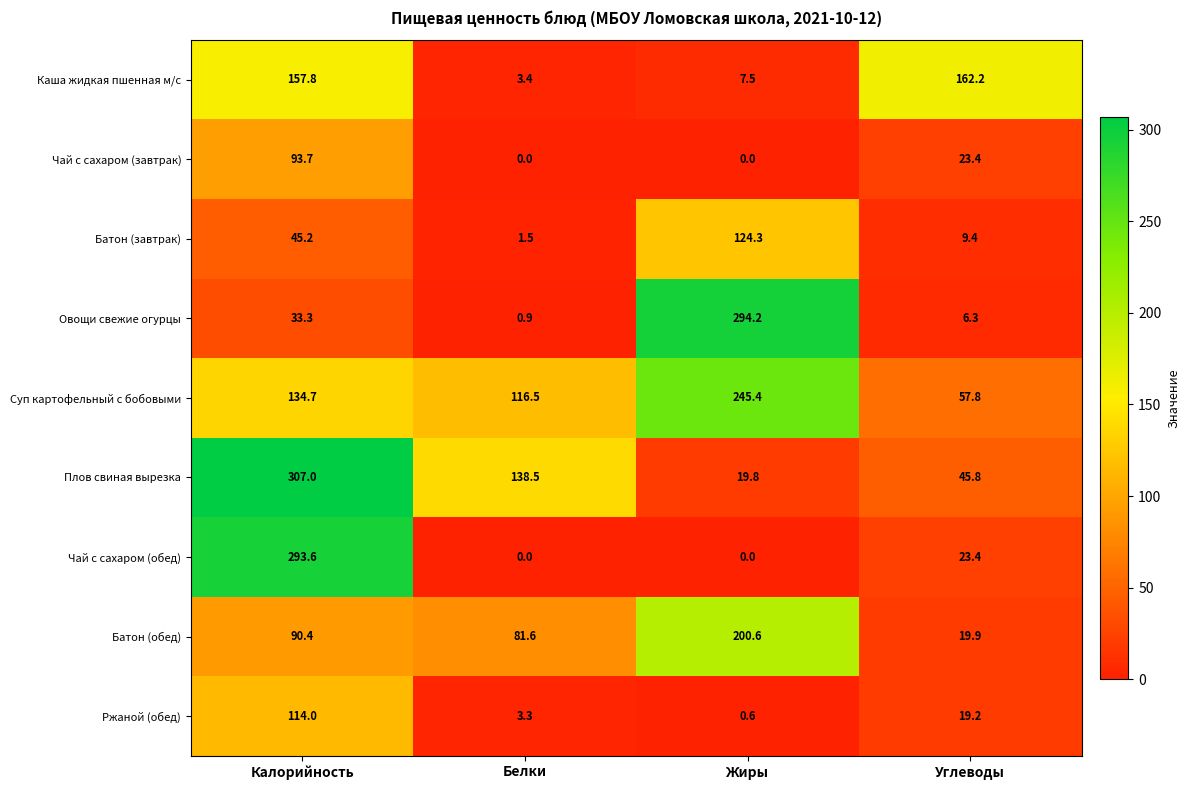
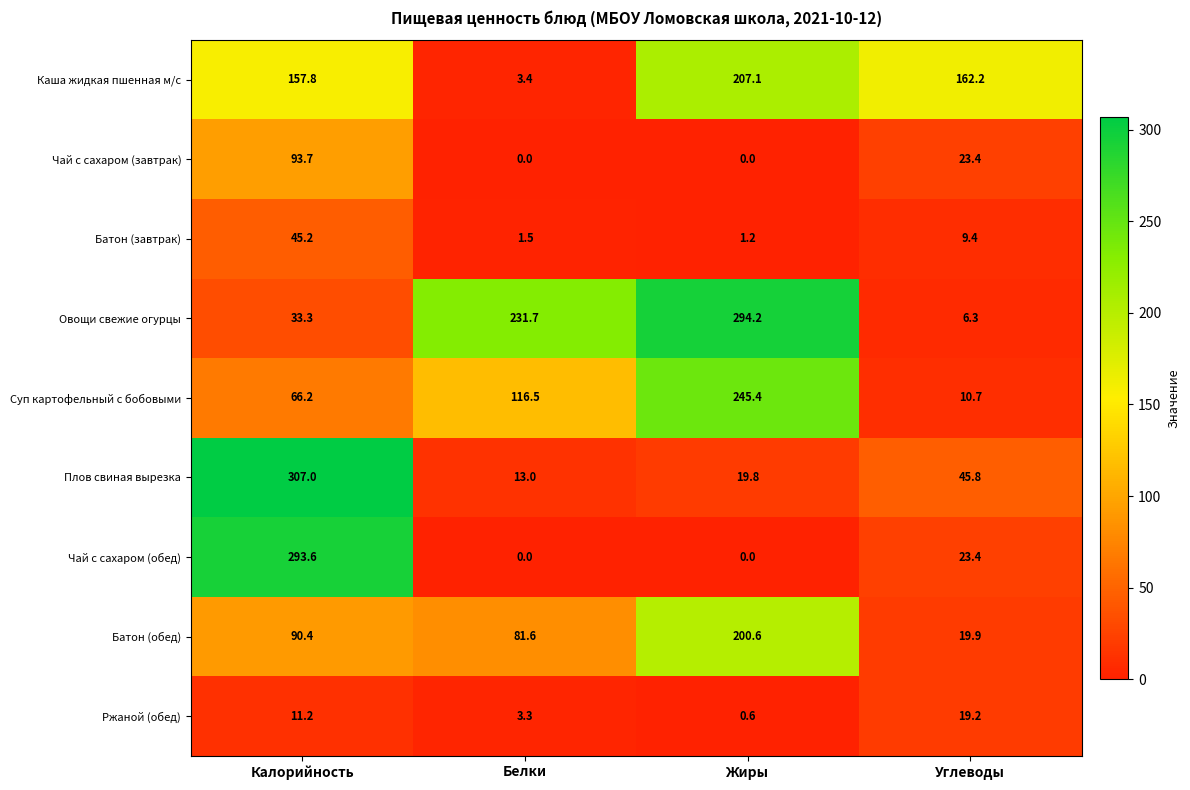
Каша жидкая пшенная м/с, Жиры: 7.5 -> 207.1
Батон (завтрак), Жиры: 124.3 -> 1.2
Овощи свежие огурцы, Белки: 0.9 -> 231.7
Суп картофельный с бобовыми, Калорийность: 134.7 -> 66.2
Суп картофельный с бобовыми, Углеводы: 57.8 -> 10.7
Плов свиная вырезка, Белки: 138.5 -> 13.0
Ржаной (обед), Калорийность: 114.0 -> 11.2
